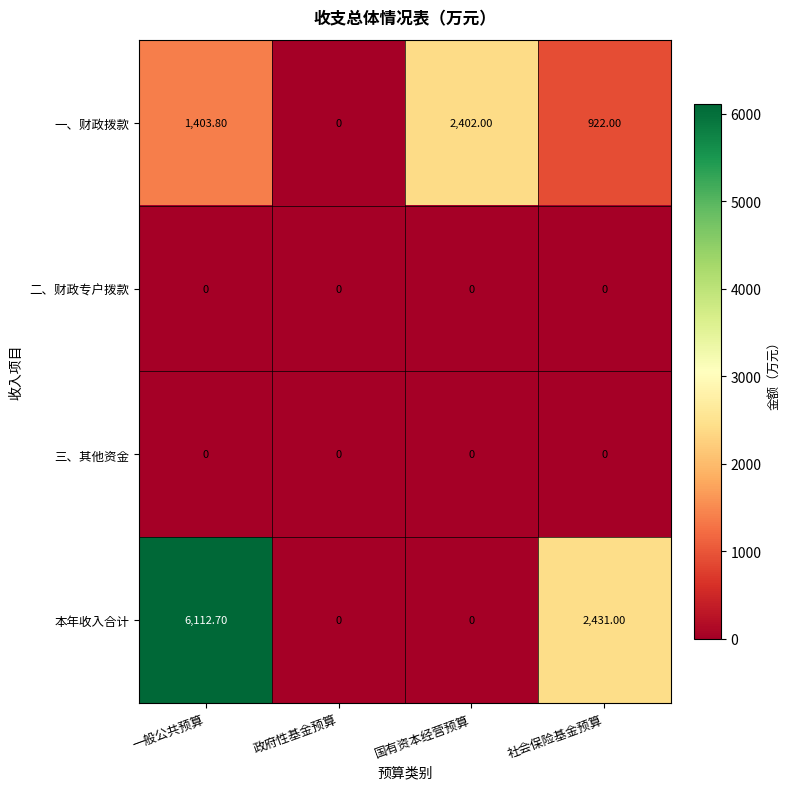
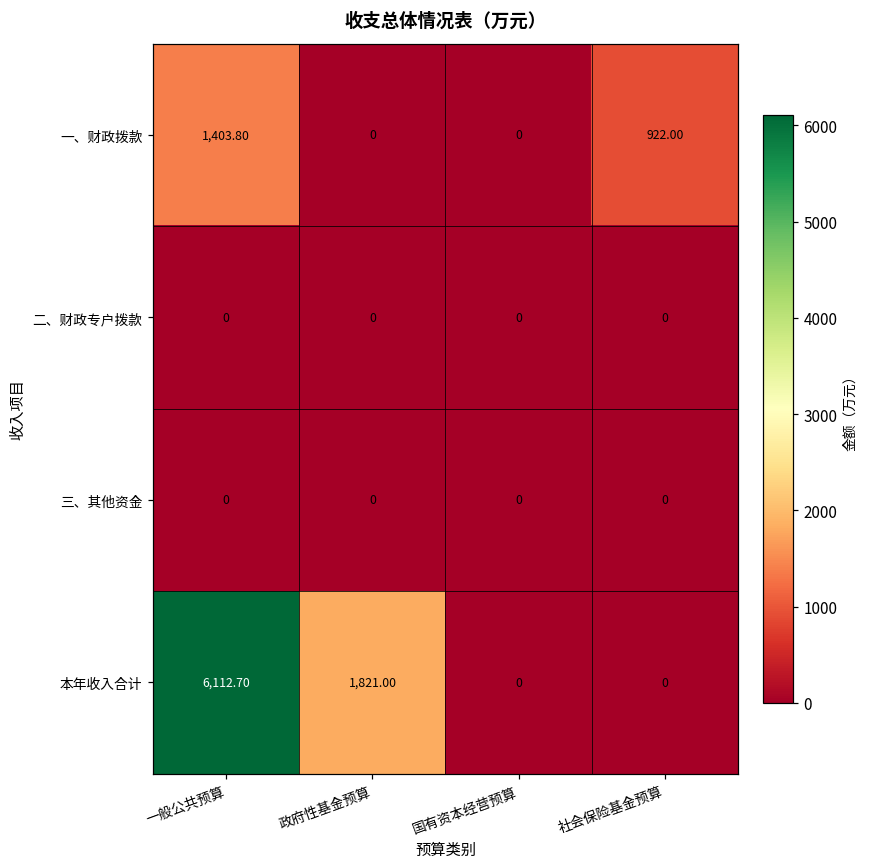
一、财政拨款, 国有资本经营预算: 2,402.00 -> 0
本年收入合计, 政府性基金预算: 0 -> 1,821.00
本年收入合计, 社会保险基金预算: 2,431.00 -> 0
